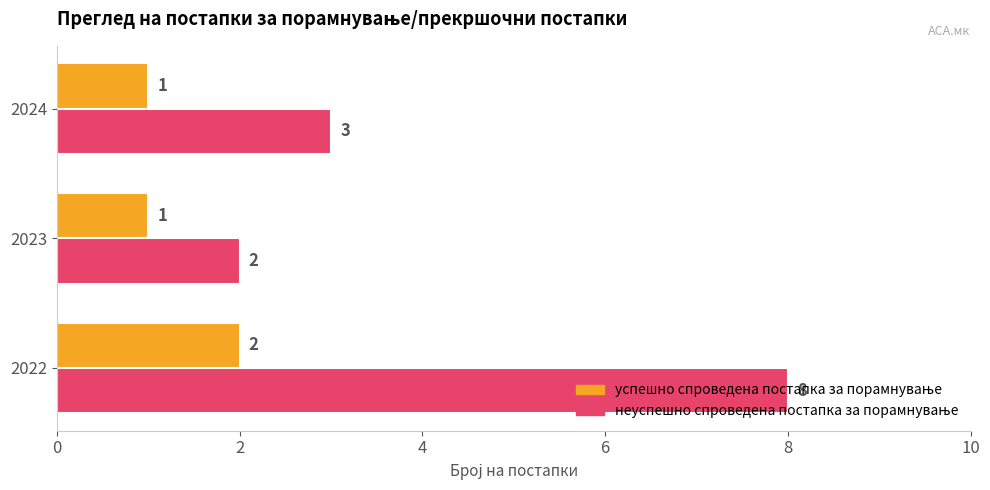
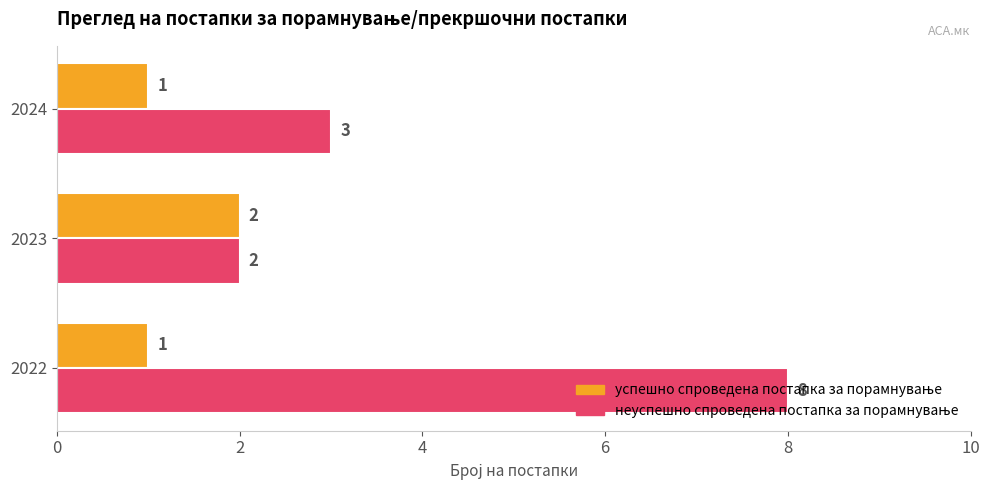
успешно спроведена постапка за порамнување, 2023: 1 -> 2
успешно спроведена постапка за порамнување, 2022: 2 -> 1
